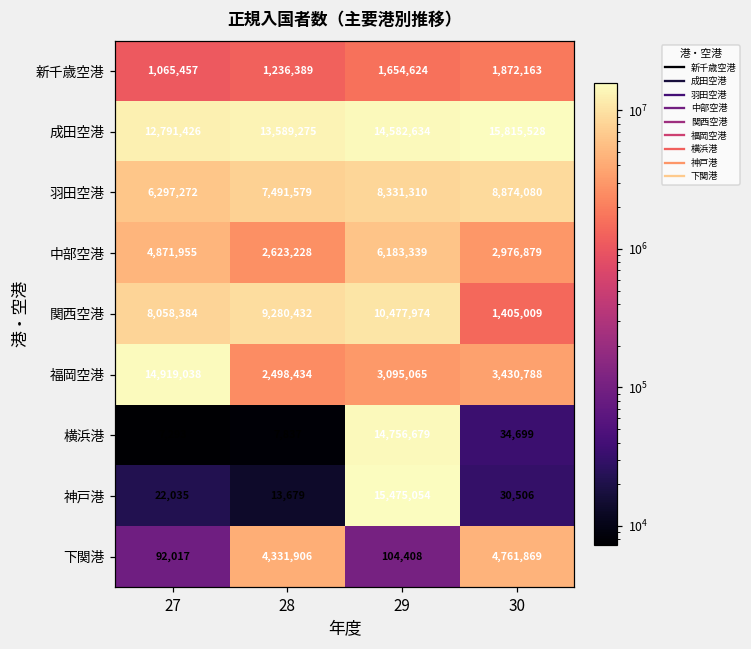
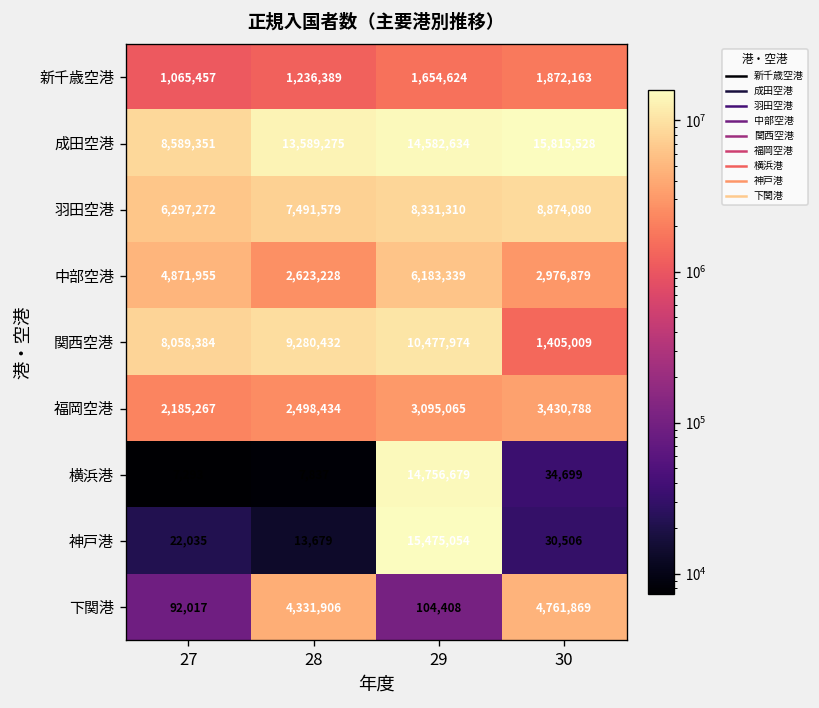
成田空港, 27: 12,791,426 -> 8,589,351
福岡空港, 27: 14,919,038 -> 2,185,267
